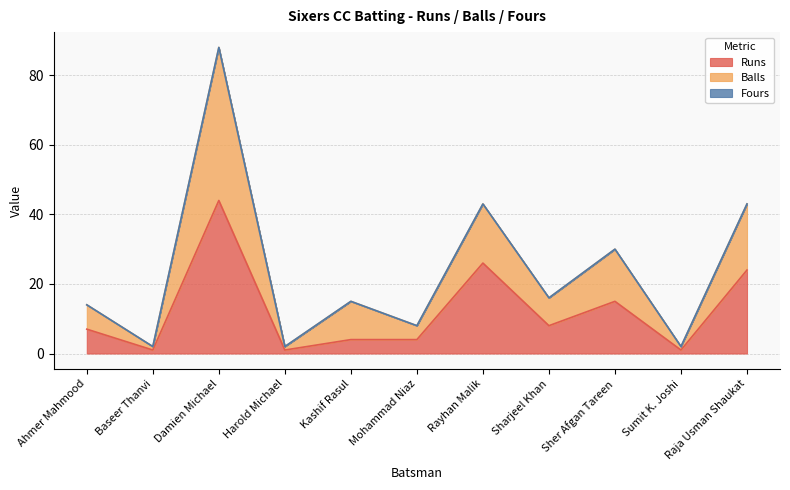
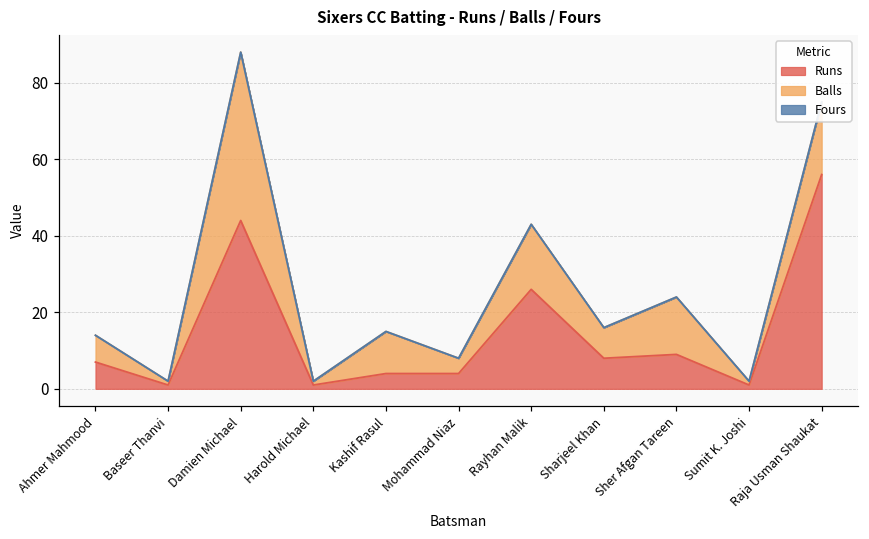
Runs, Sher Afgan Tareen: 15 -> 9
Runs, Raja Usman Shaukat: 24 -> 56
